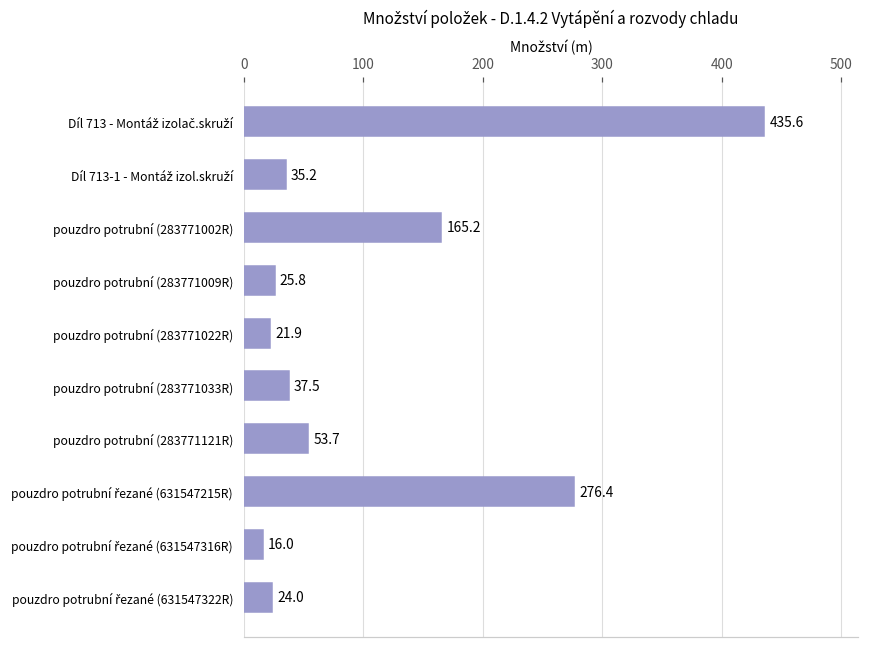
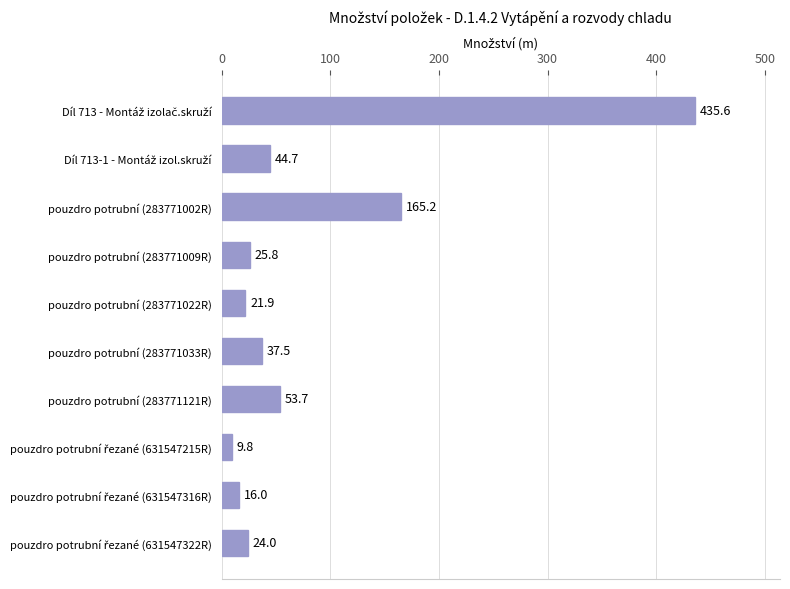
Díl 713-1 - Montáž izol.skruží: 35.2 -> 44.7
pouzdro potrubní řezané (631547215R): 276.4 -> 9.8
